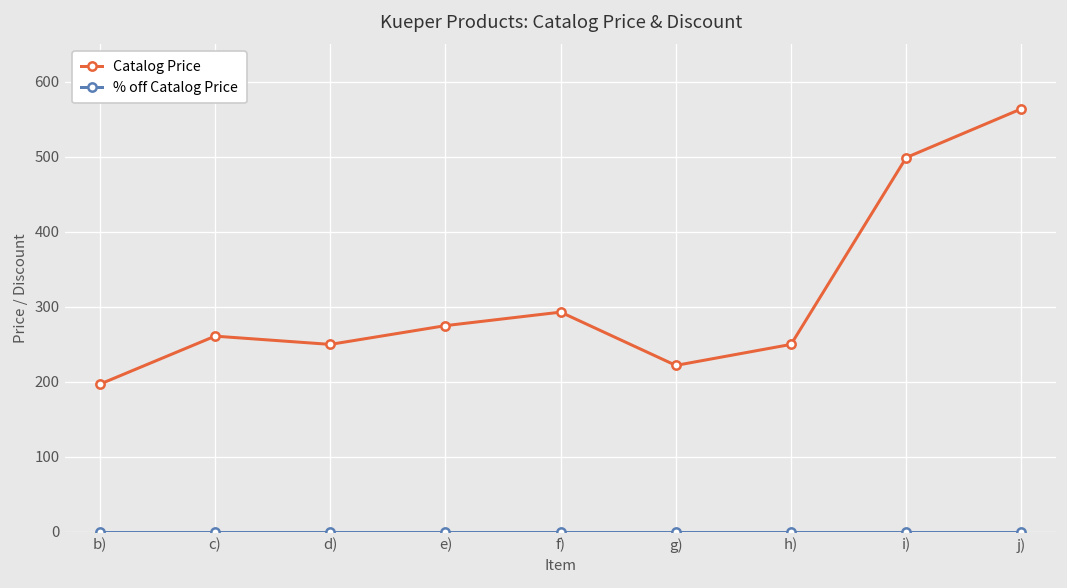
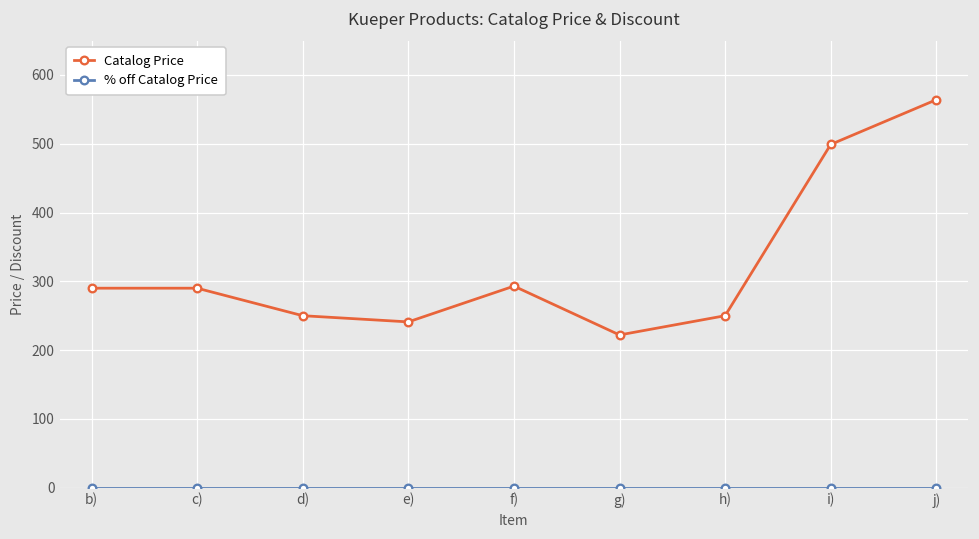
Catalog Price, b): 200 -> 290
Catalog Price, c): 260 -> 290
Catalog Price, e): 280 -> 240
